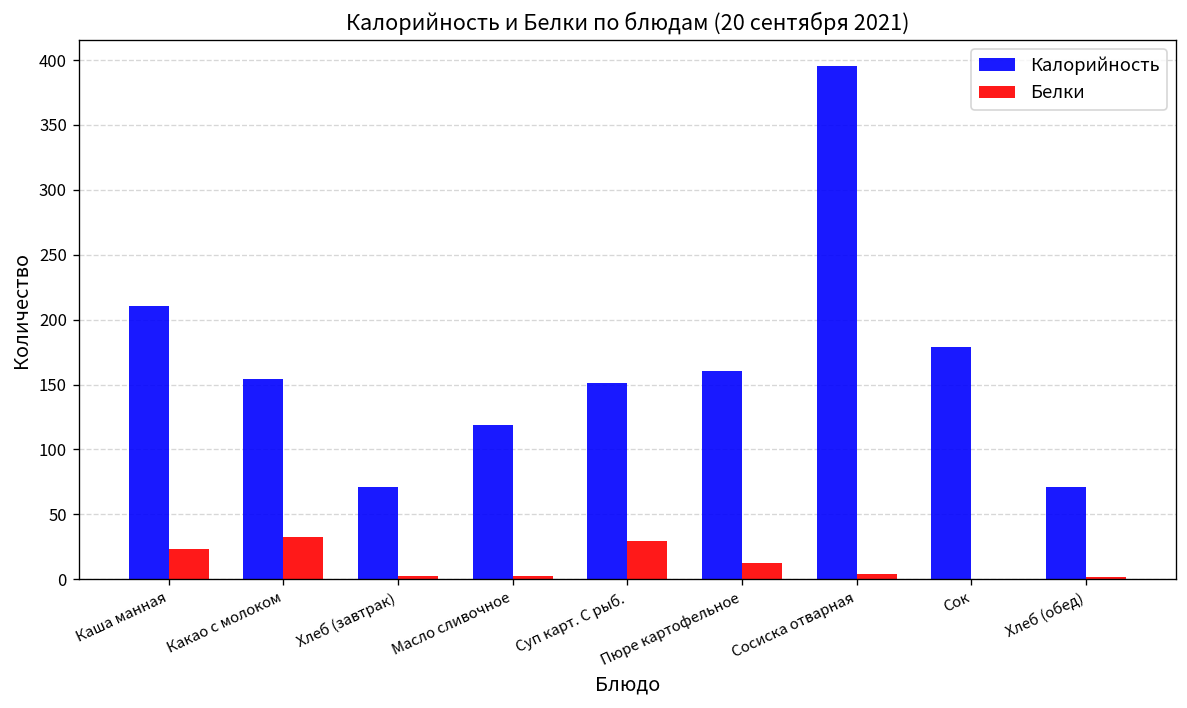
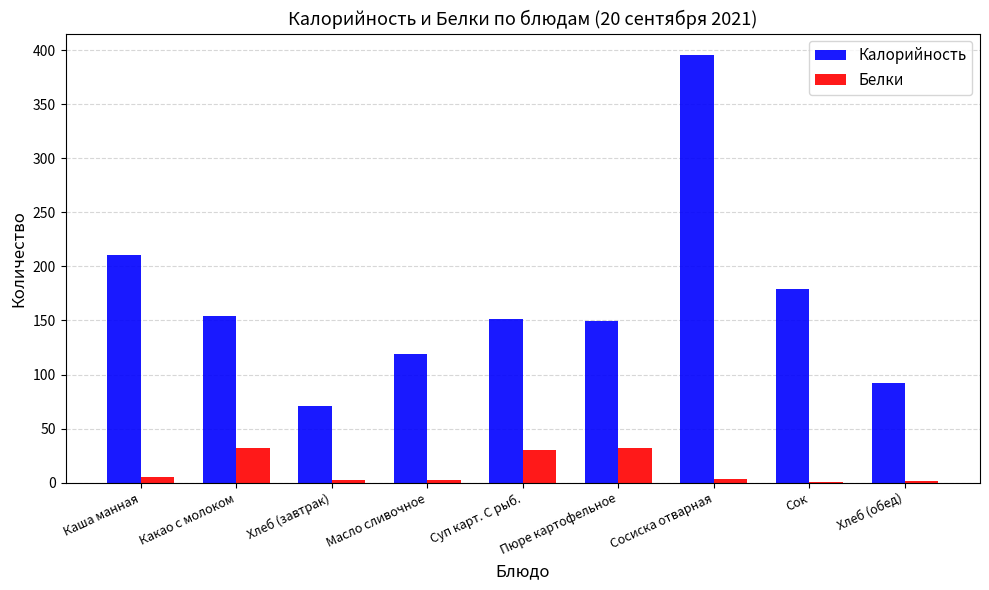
Белки, Каша манная: 24 -> 5
Калорийность, Пюре картофельное: 160 -> 149
Белки, Пюре картофельное: 13 -> 32
Калорийность, Хлеб (обед): 71 -> 92
